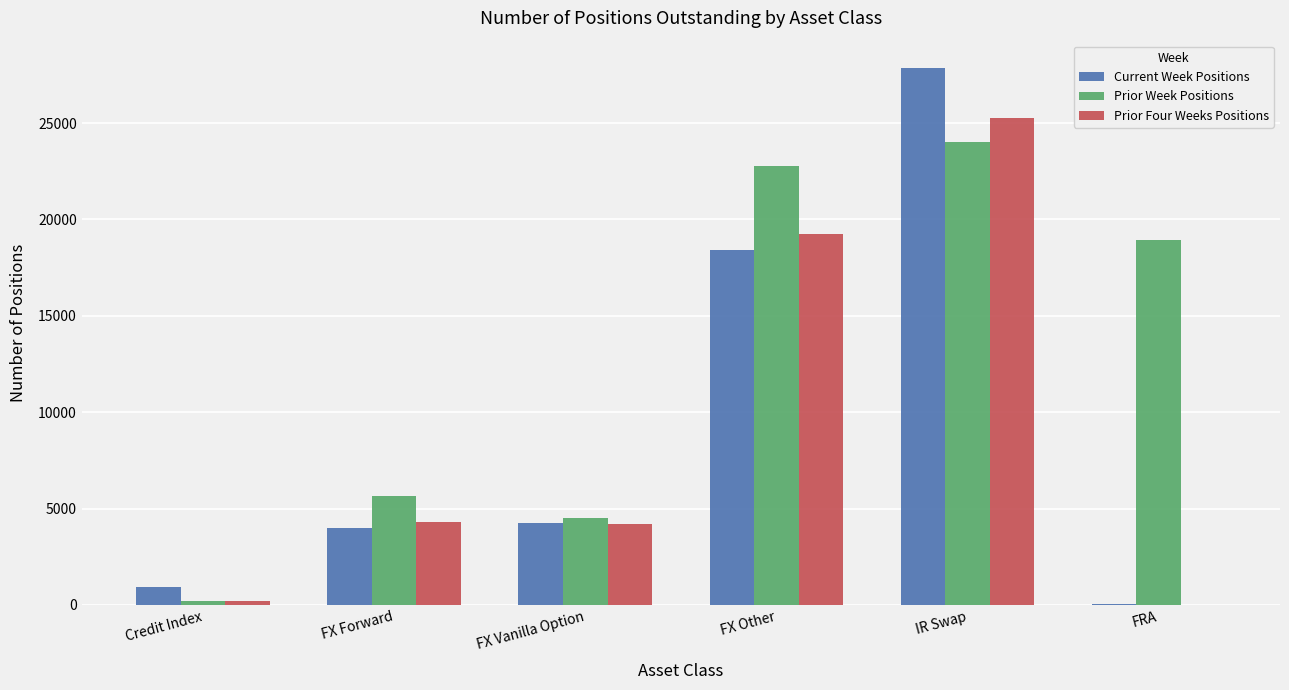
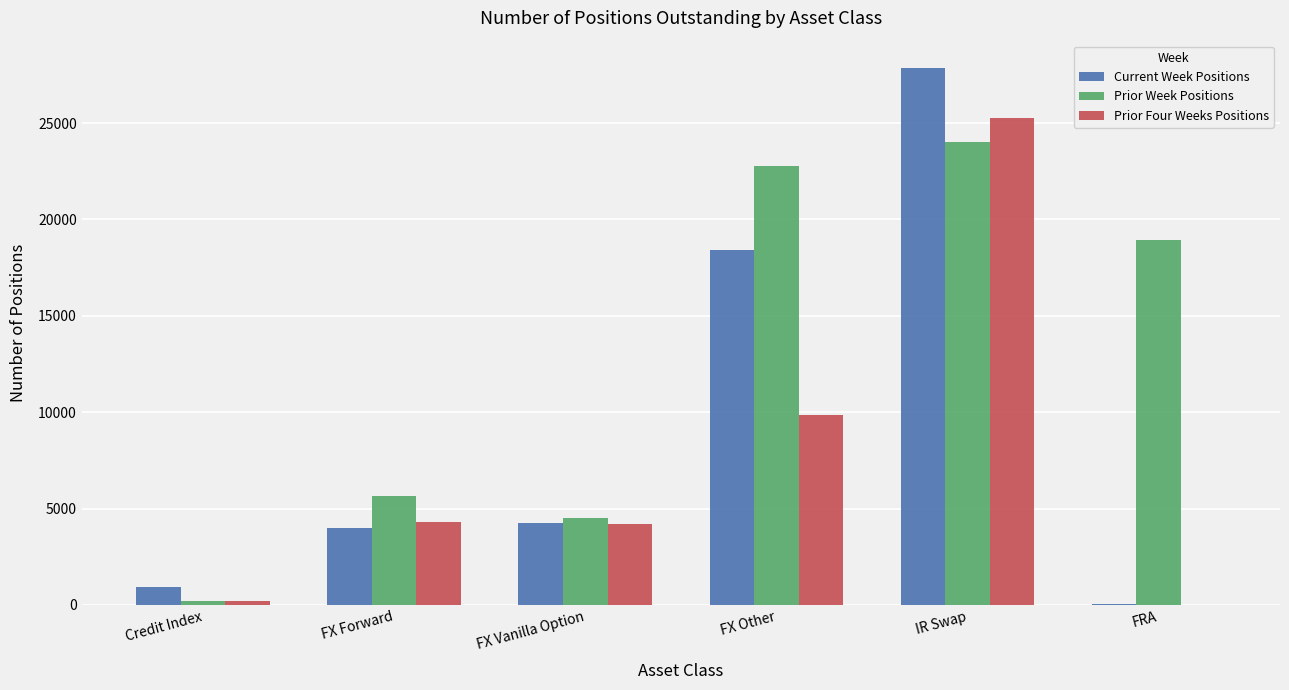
Prior Four Weeks Positions, FX Other: 19200 -> 9900
